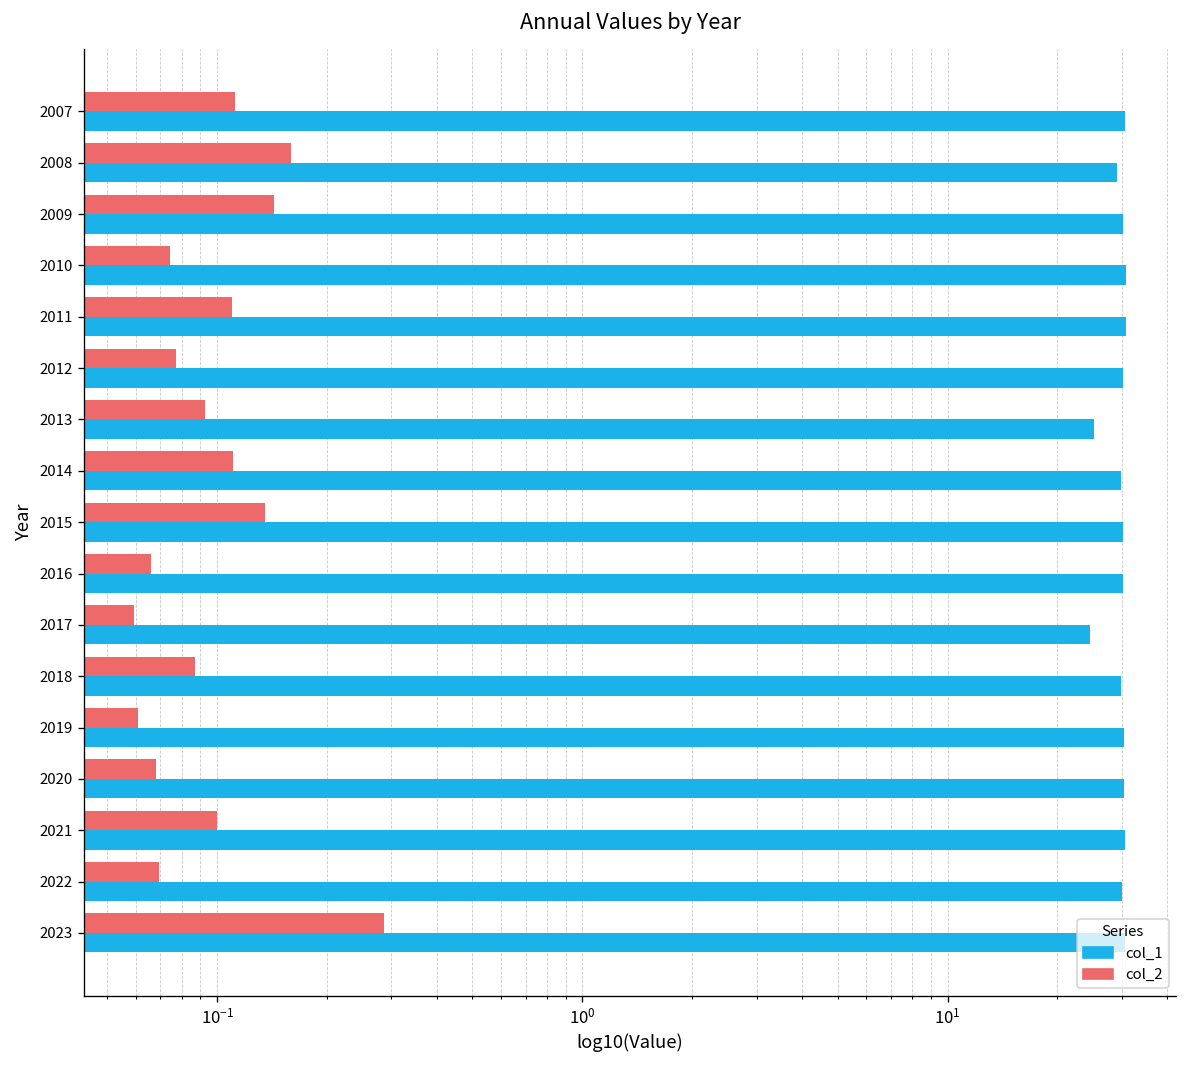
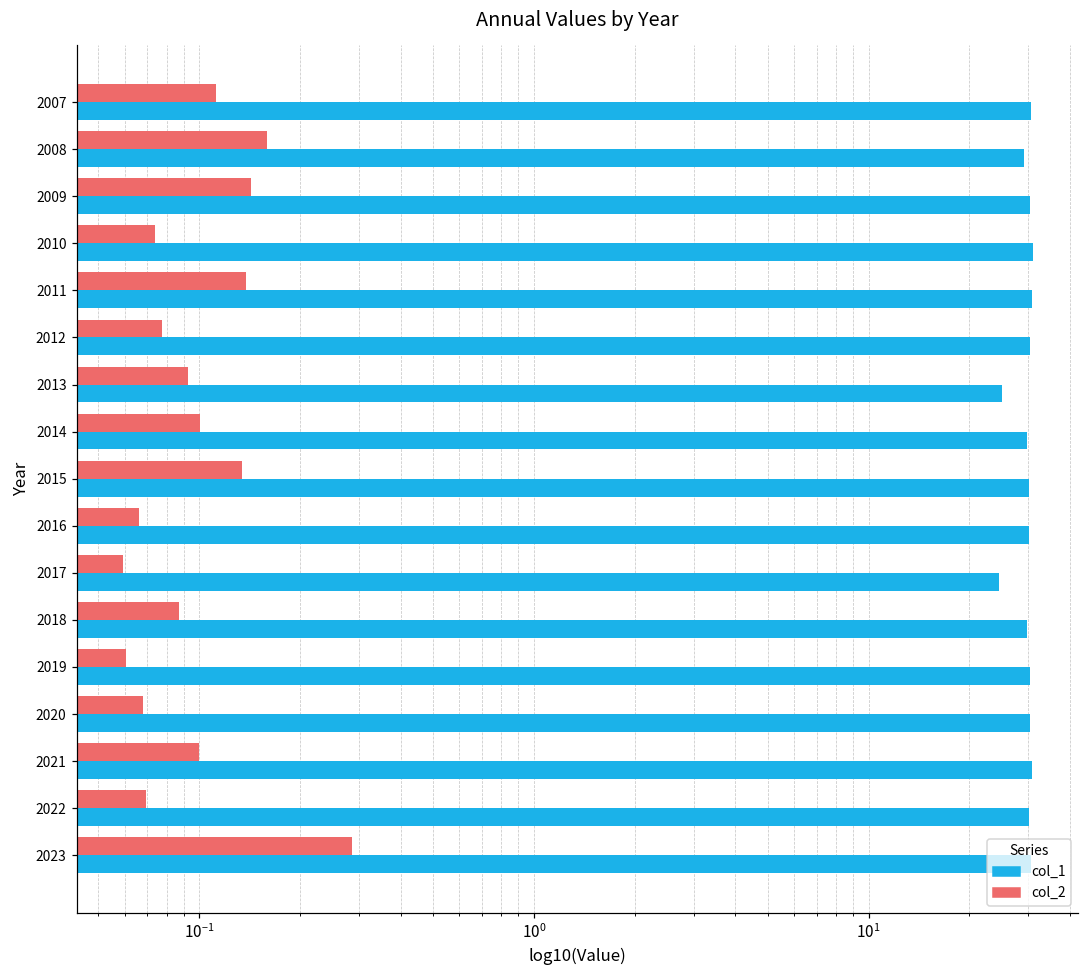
col_2, 2011: 0.110 -> 0.14
col_2, 2014: 0.110 -> 0.101
